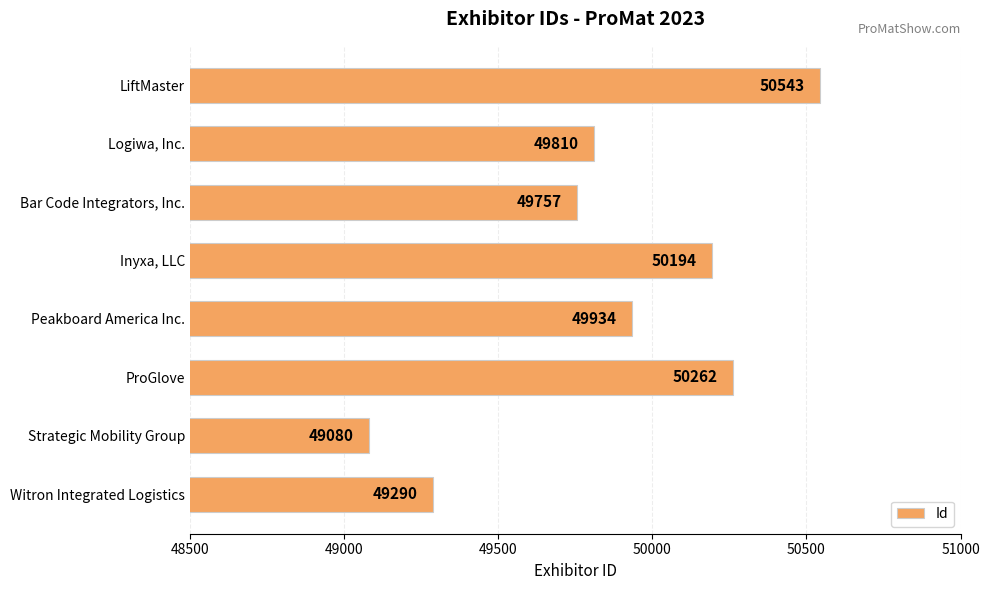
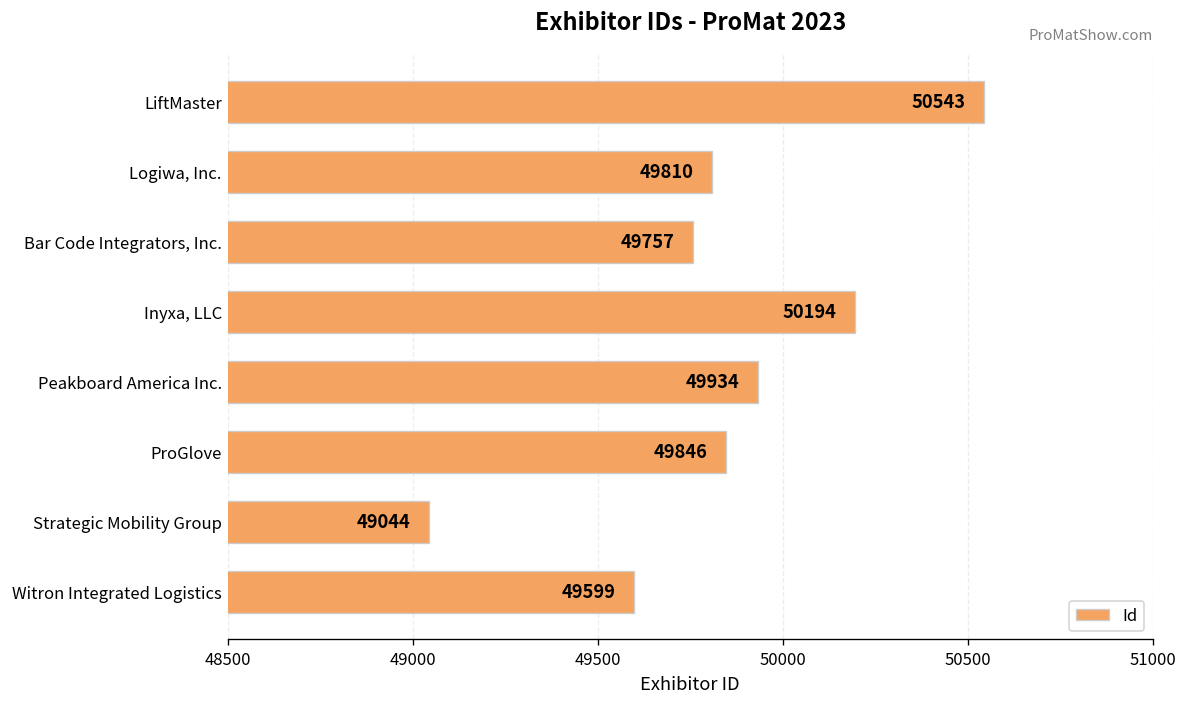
ProGlove: 50262 -> 49846
Strategic Mobility Group: 49080 -> 49044
Witron Integrated Logistics: 49290 -> 49599
